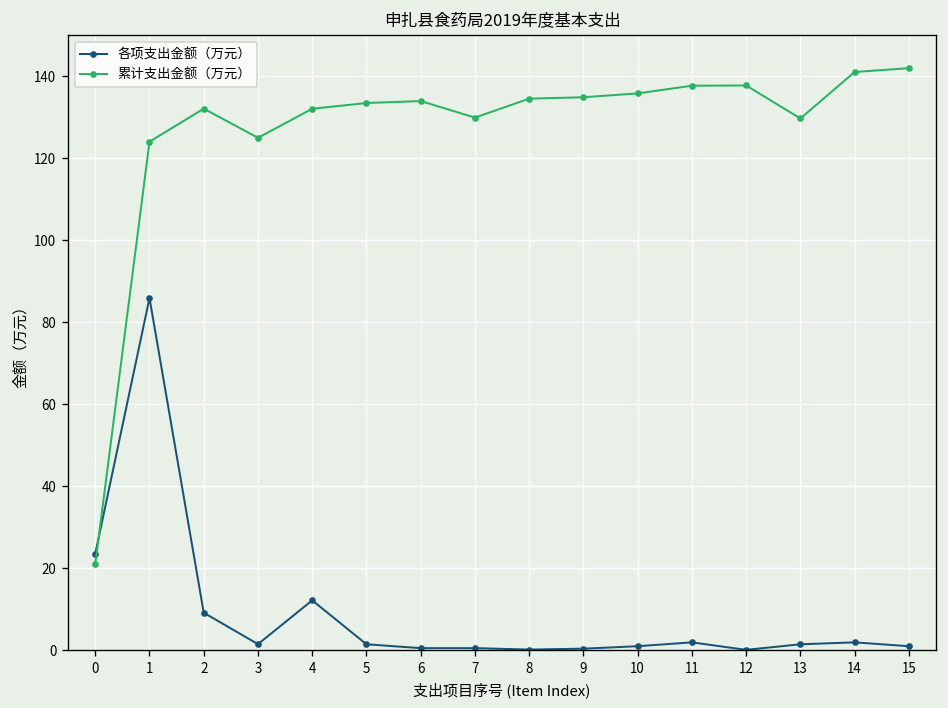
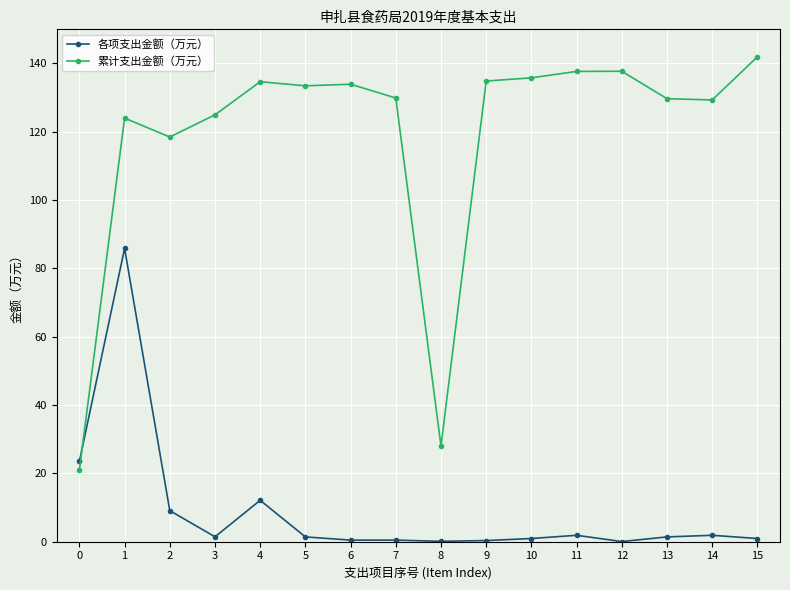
累计支出金额（万元）, 2: 132 -> 118
累计支出金额（万元）, 4: 132 -> 135
累计支出金额（万元）, 8: 135 -> 28
累计支出金额（万元）, 14: 141 -> 129
